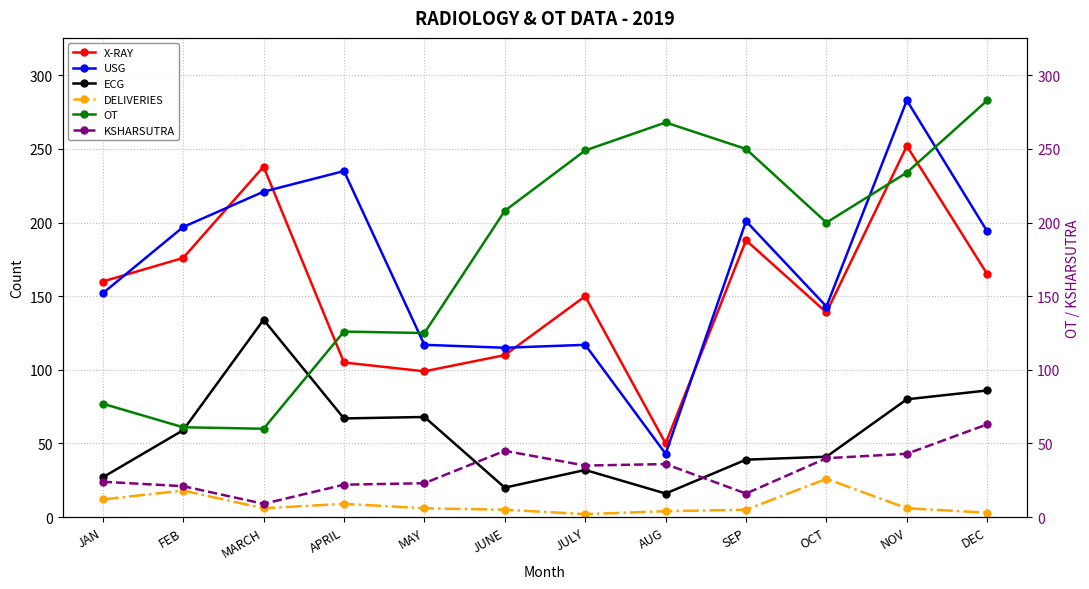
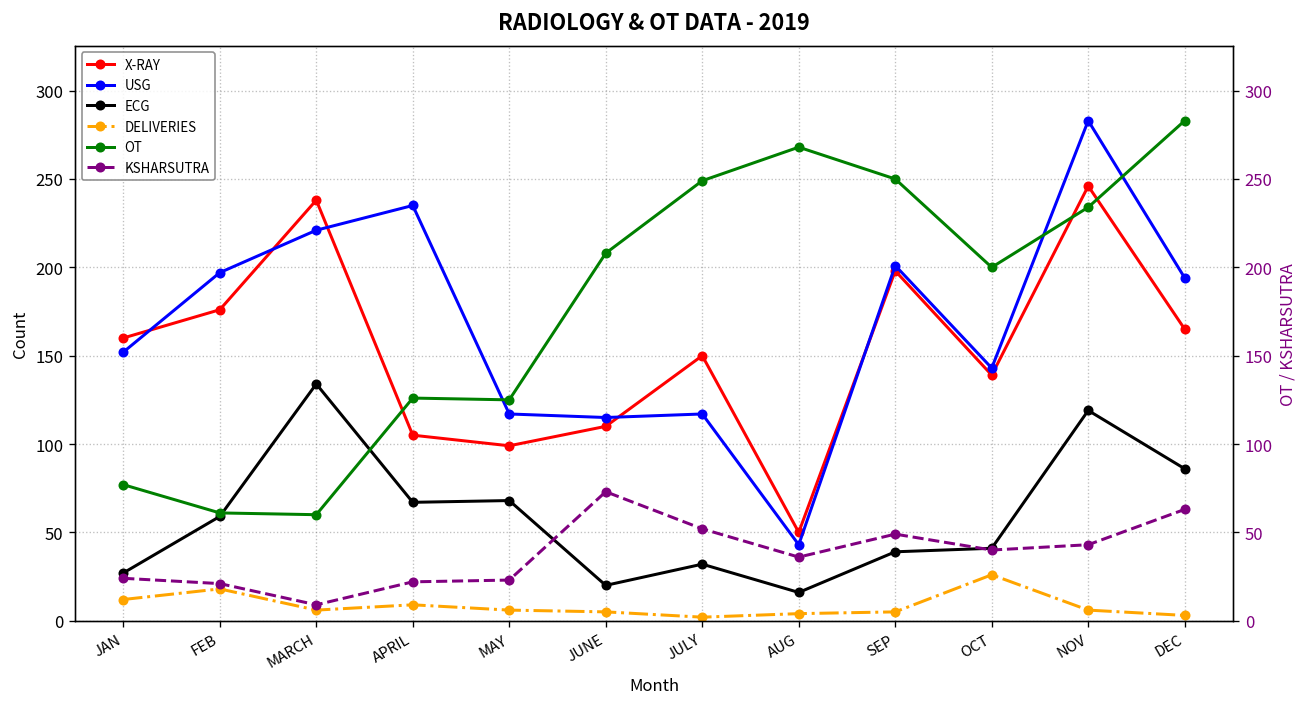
X-RAY, SEP: 188 -> 198
X-RAY, NOV: 252 -> 246
ECG, NOV: 80 -> 119
KSHARSUTRA, JUNE: 45 -> 73
KSHARSUTRA, JULY: 35 -> 52
KSHARSUTRA, SEP: 16 -> 49
